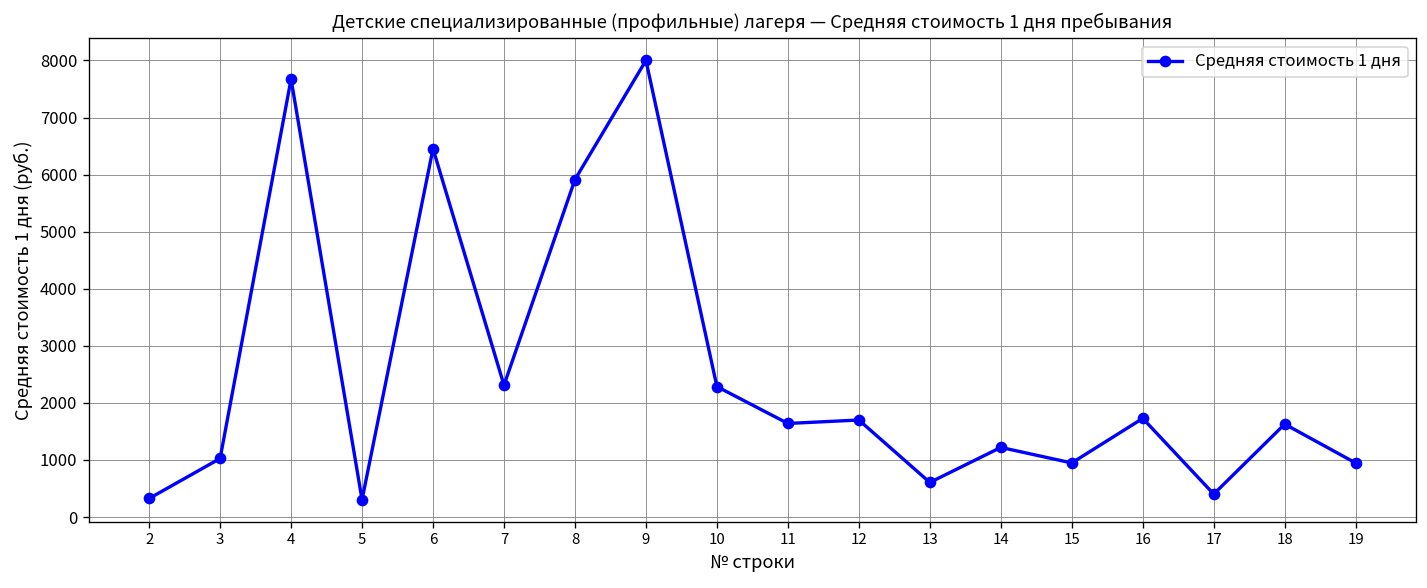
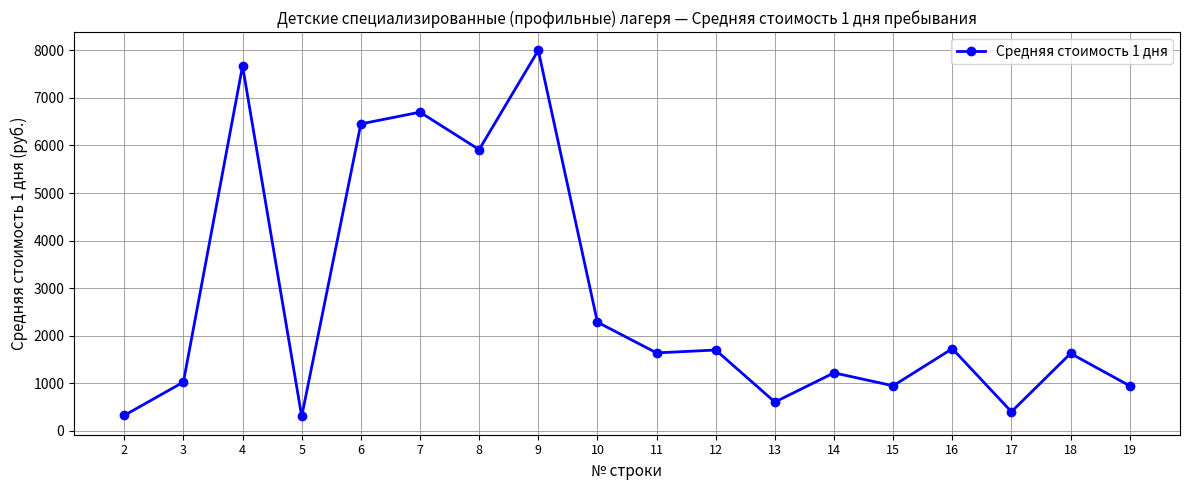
7: 2300 -> 6700
